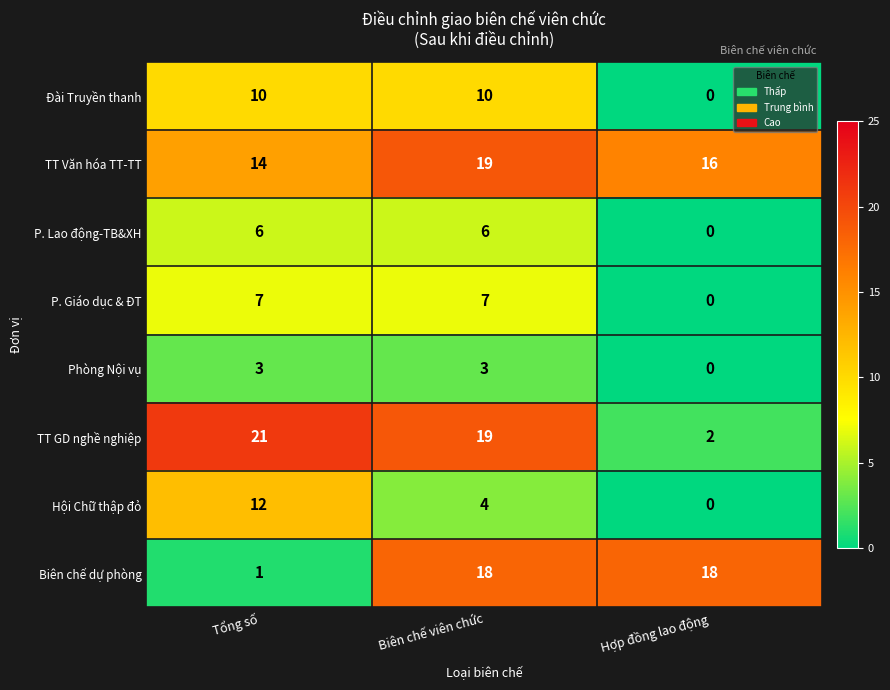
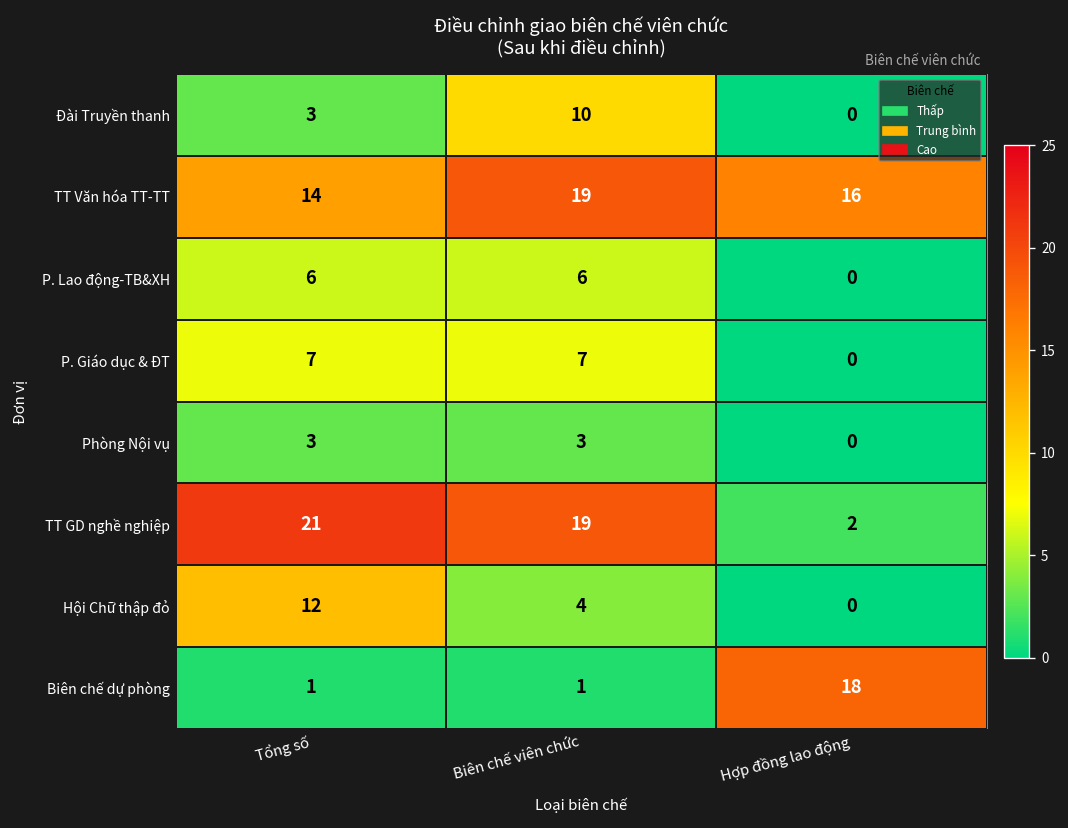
Đài Truyền thanh, Tổng số: 10 -> 3
Biên chế dự phòng, Biên chế viên chức: 18 -> 1
